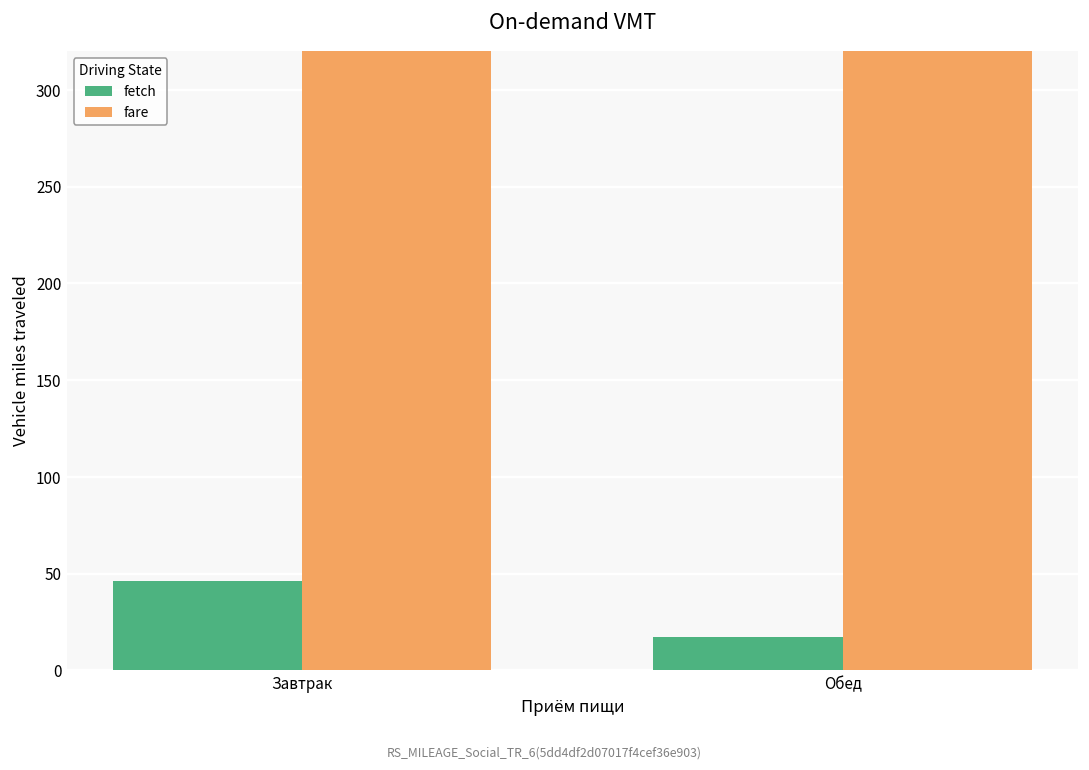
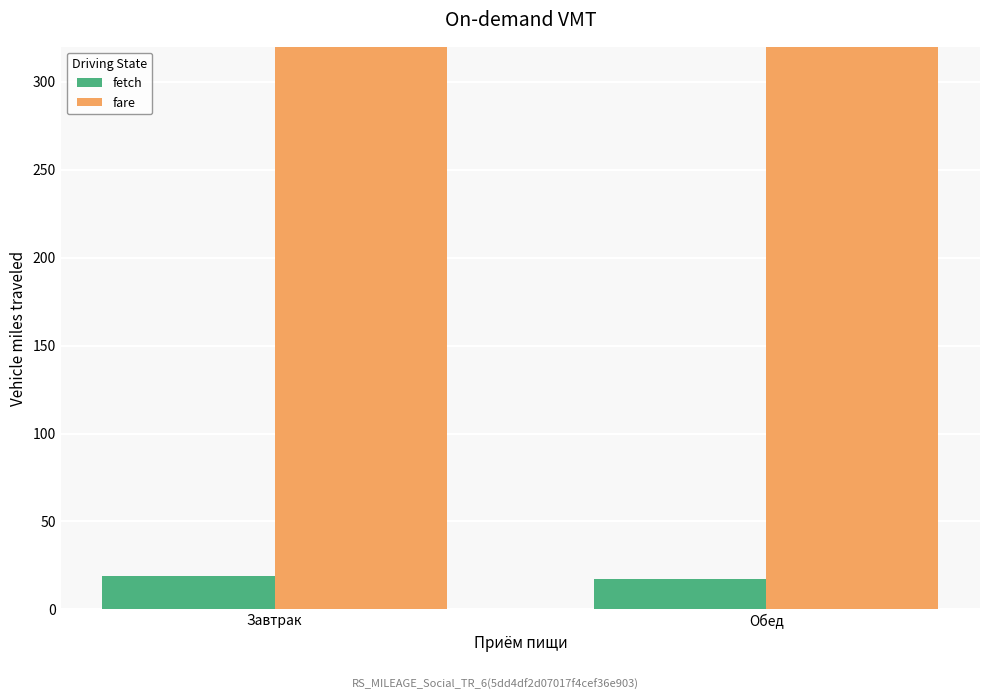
fetch, Завтрак: 46 -> 19
